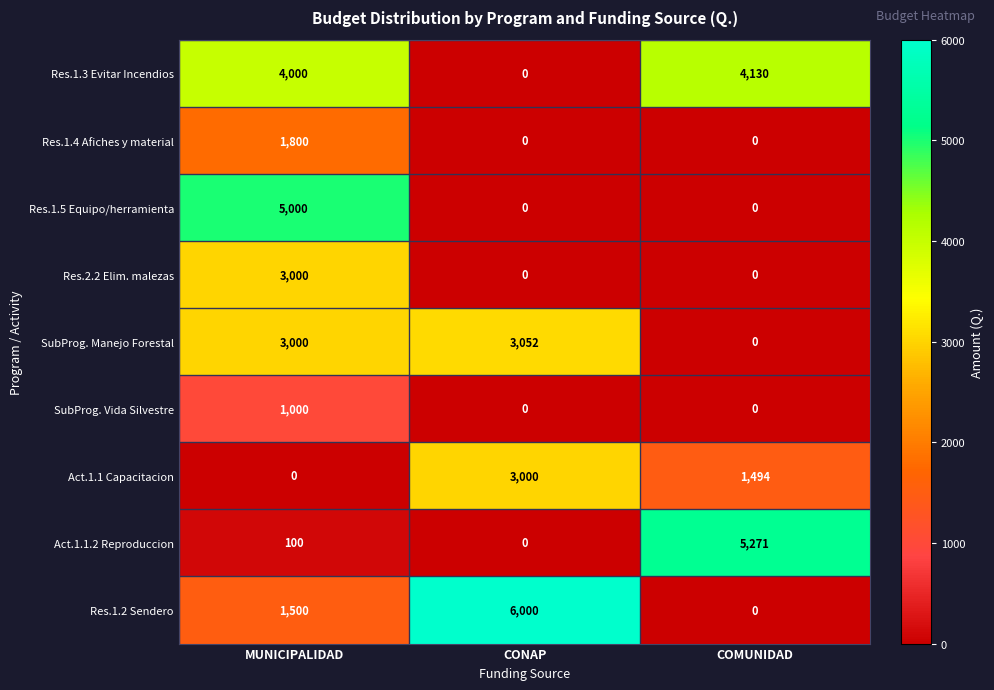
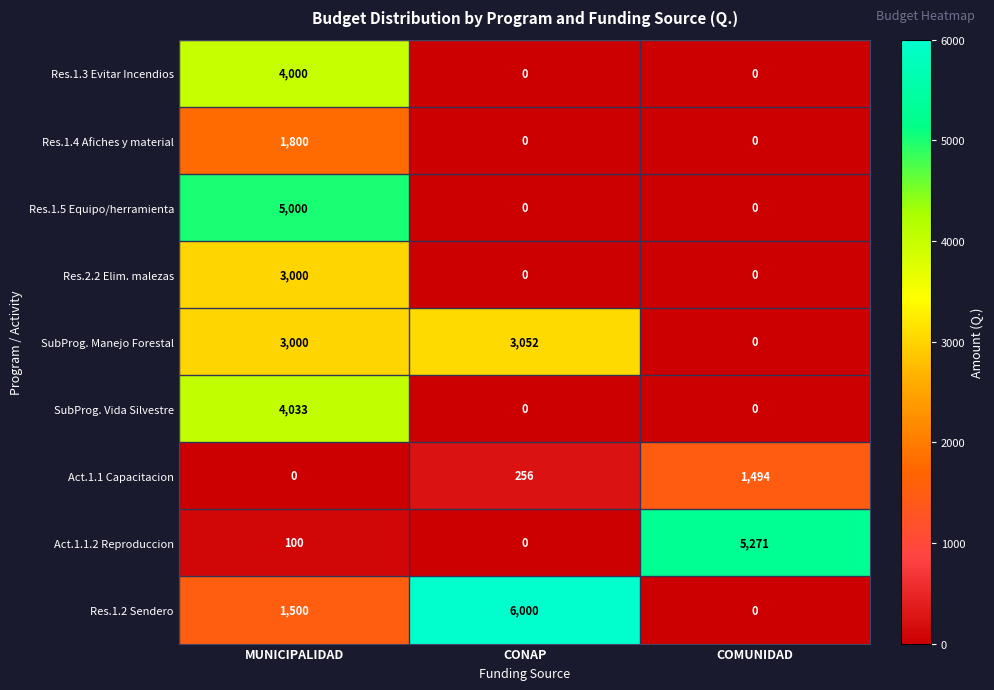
Res.1.3 Evitar Incendios, COMUNIDAD: 4,130 -> 0
SubProg. Vida Silvestre, MUNICIPALIDAD: 1,000 -> 4,033
Act.1.1 Capacitacion, CONAP: 3,000 -> 256
